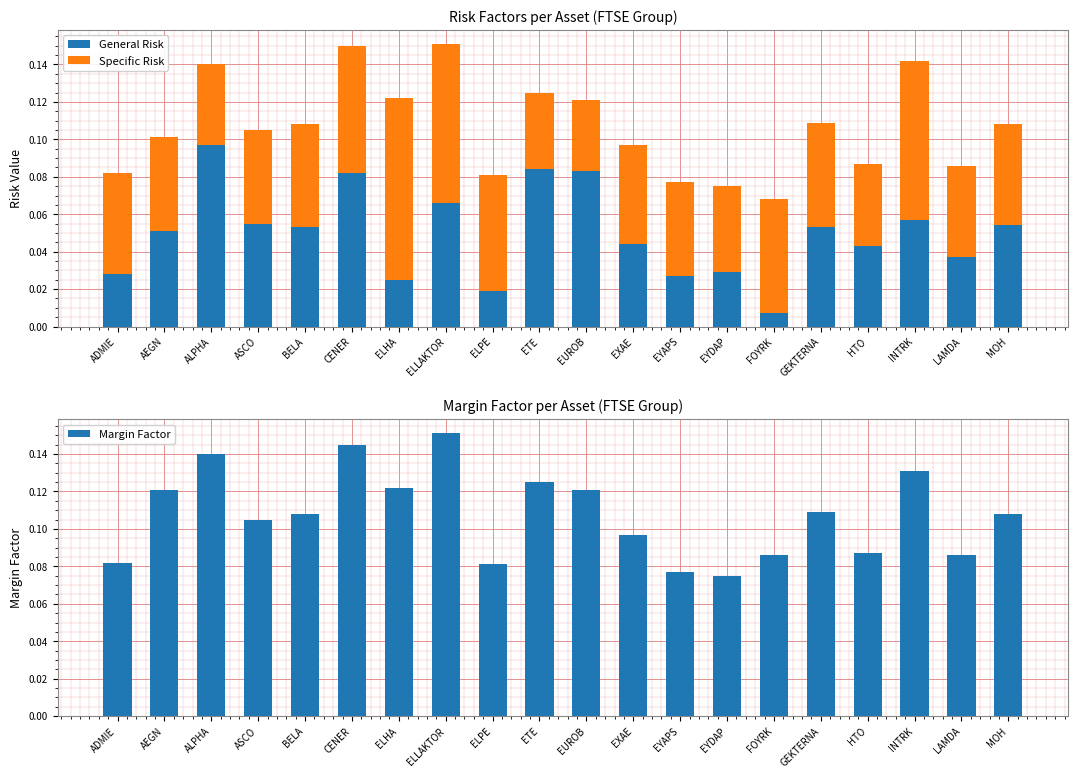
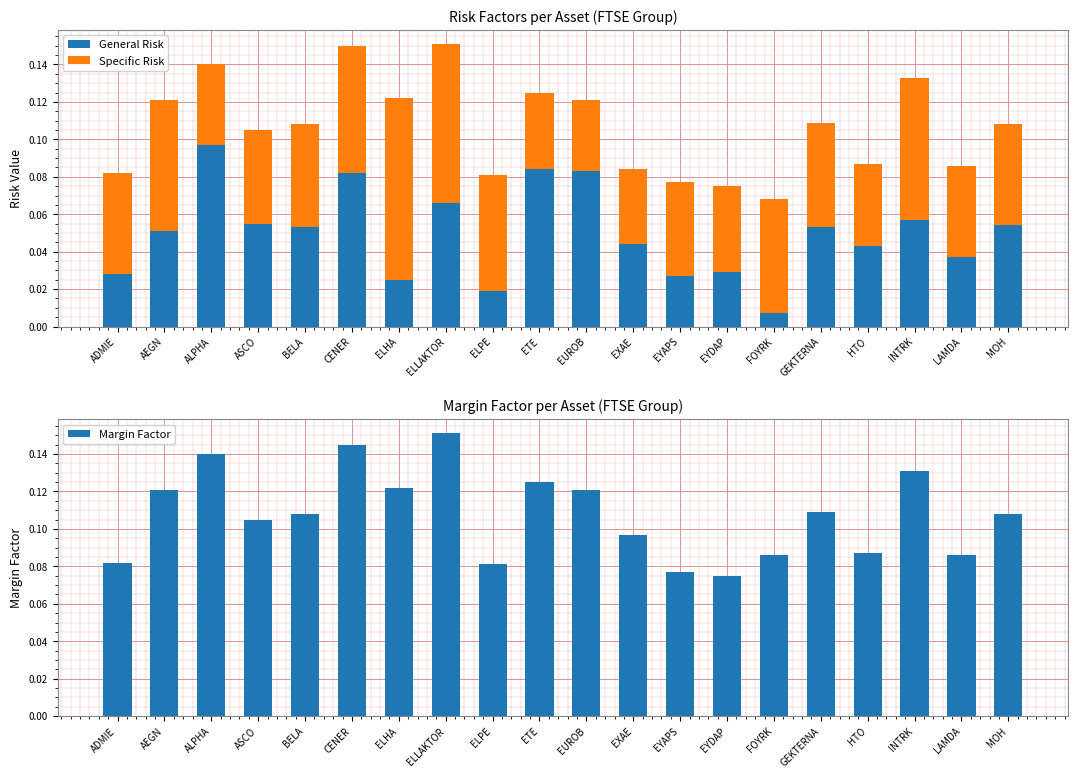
Risk Factors per Asset (FTSE Group), Specific Risk, AEGN: 0.05 -> 0.07
Risk Factors per Asset (FTSE Group), Specific Risk, EXAE: 0.053 -> 0.040
Risk Factors per Asset (FTSE Group), Specific Risk, INTRK: 0.085 -> 0.076
